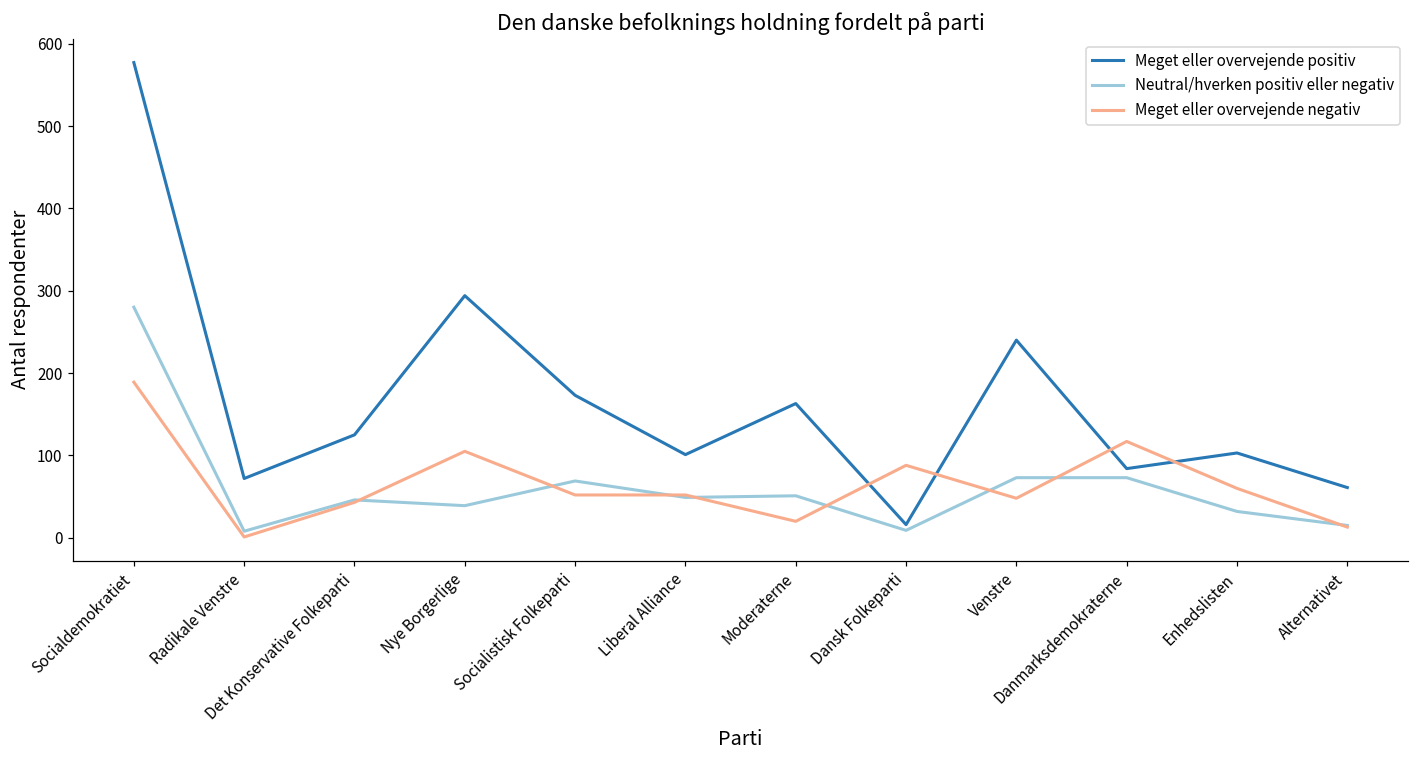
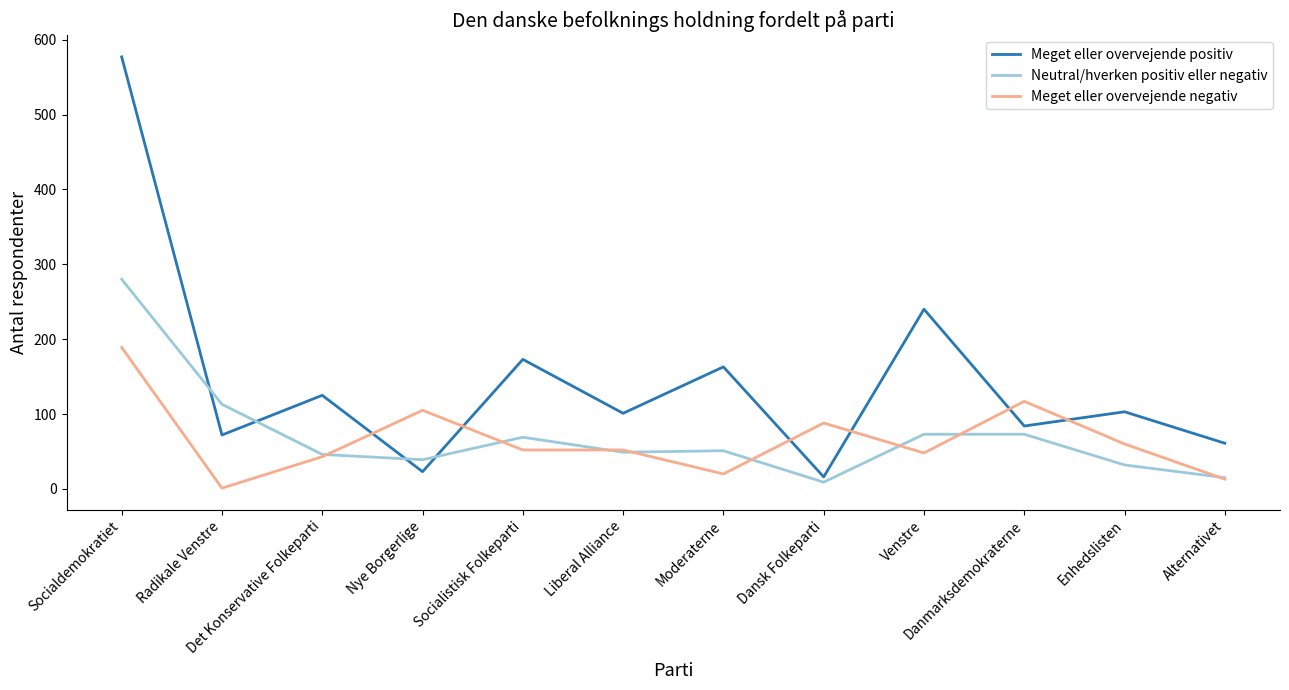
Neutral/hverken positiv eller negativ, Radikale Venstre: 10 -> 110
Meget eller overvejende positiv, Nye Borgerlige: 290 -> 20
